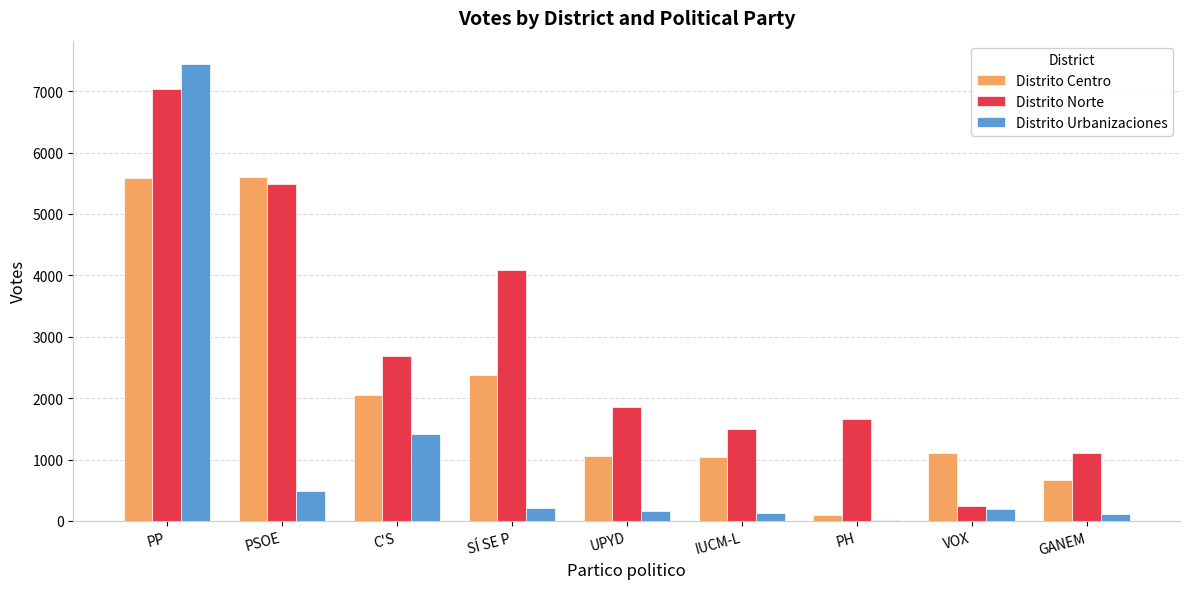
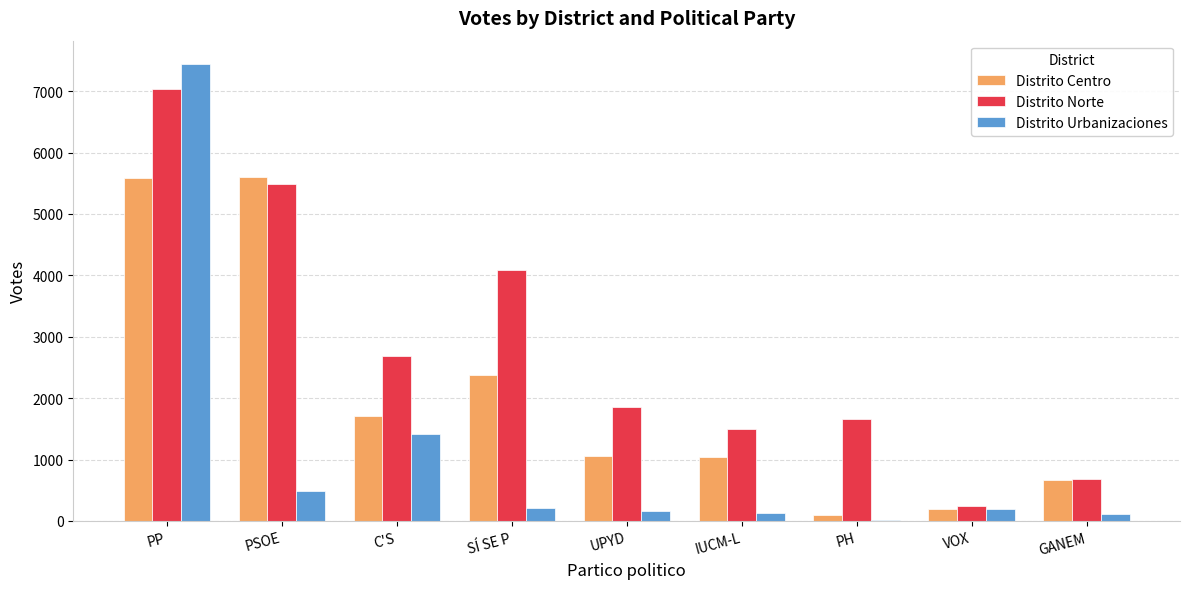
Distrito Centro, C'S: 2000 -> 1700
Distrito Centro, VOX: 1100 -> 200
Distrito Norte, GANEM: 1100 -> 700
